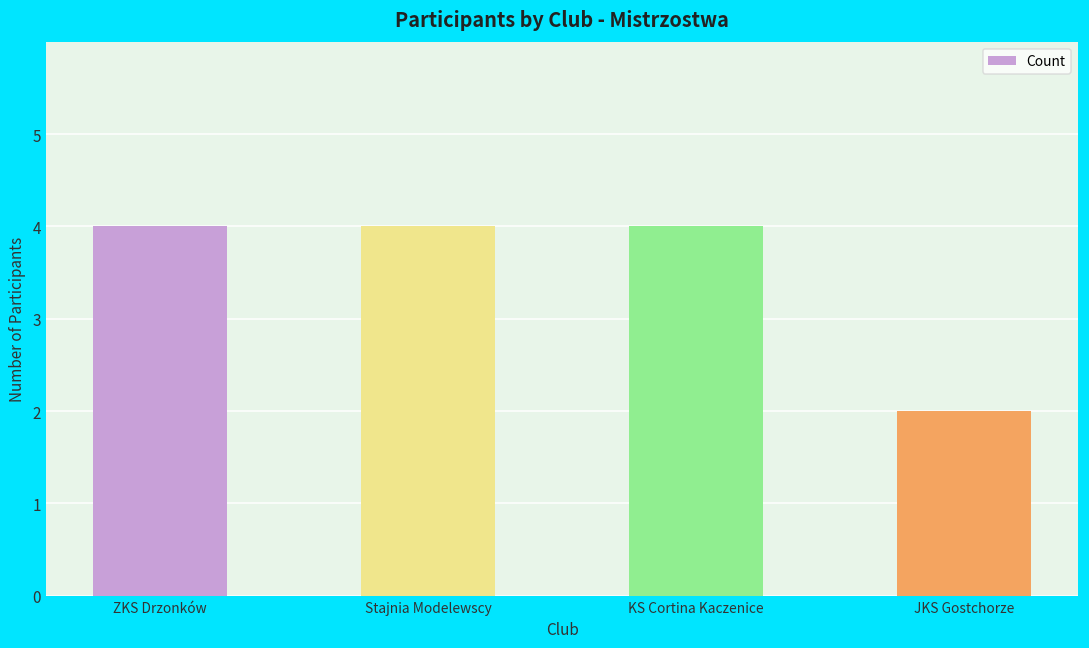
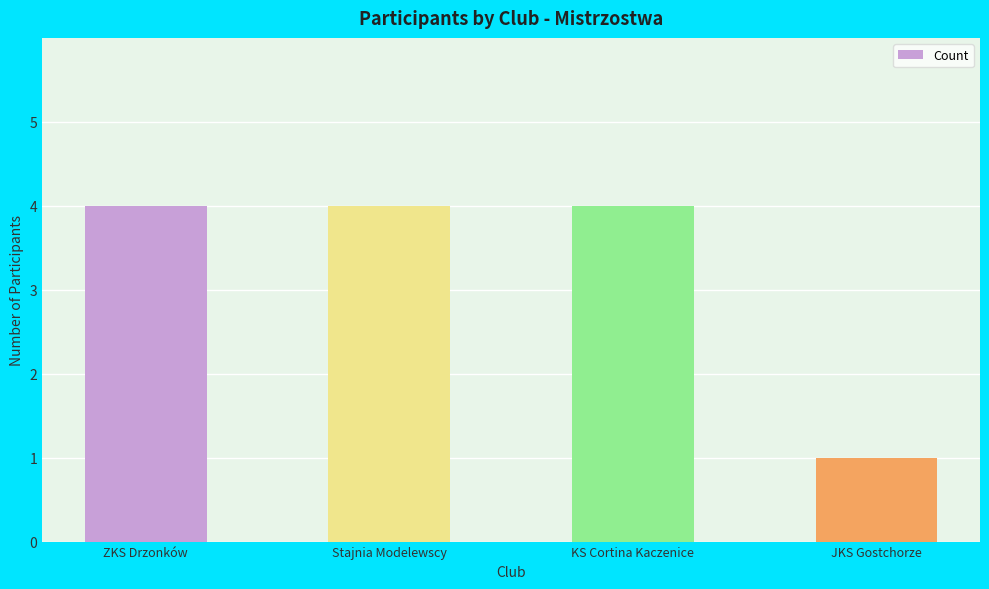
JKS Gostchorze: 2 -> 1
